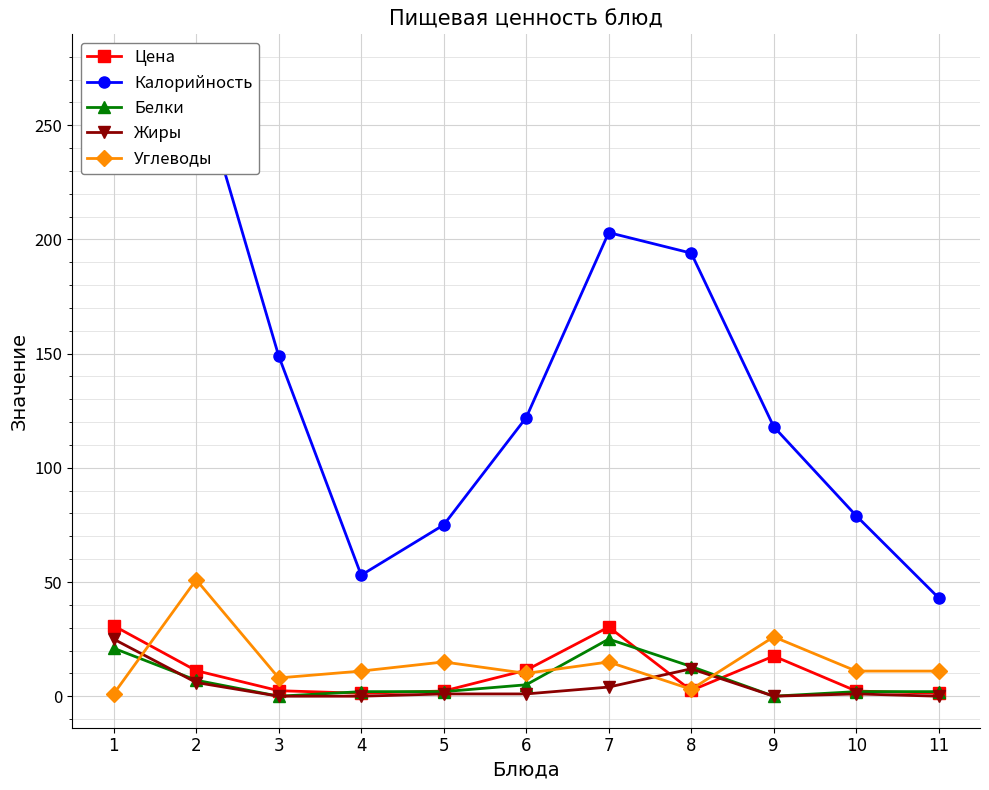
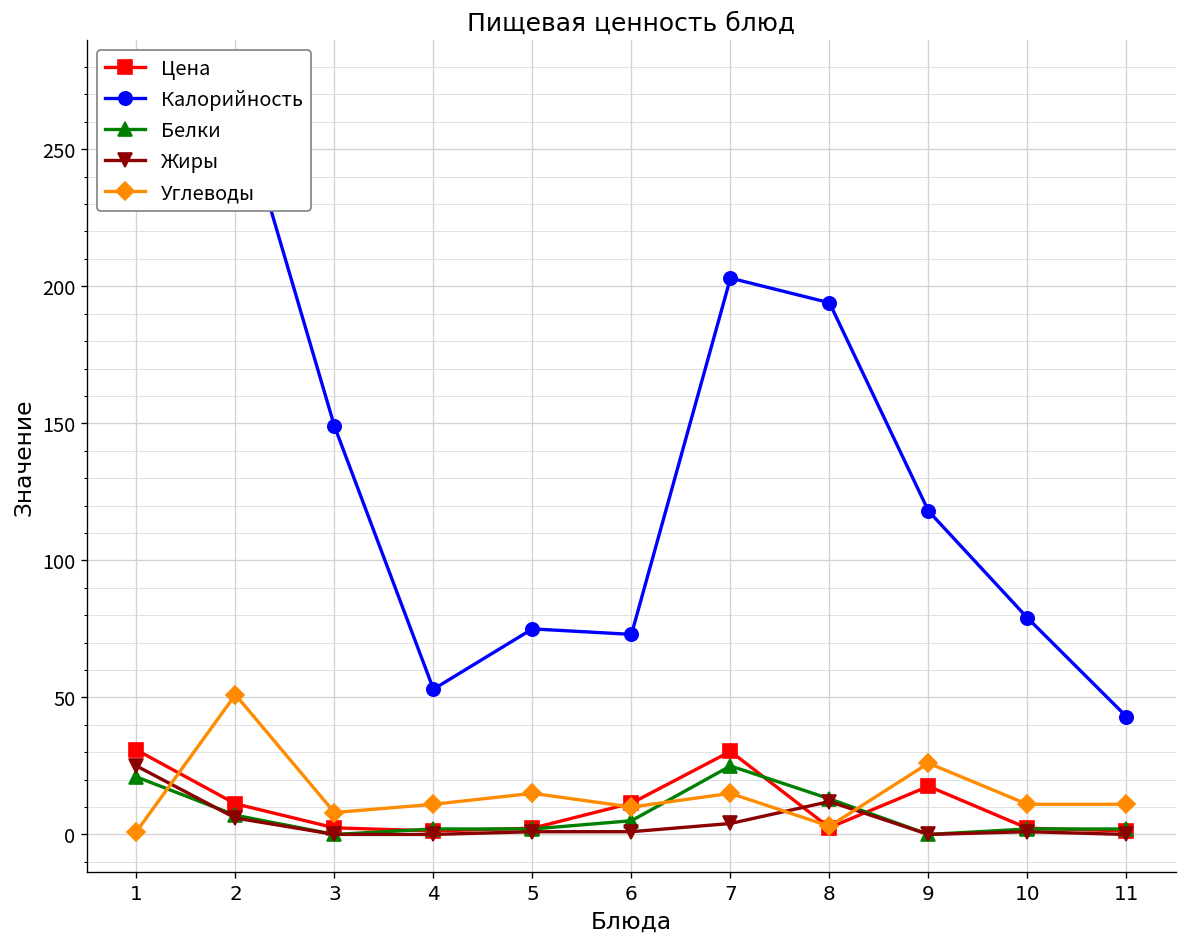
Калорийность, 6: 122 -> 73
